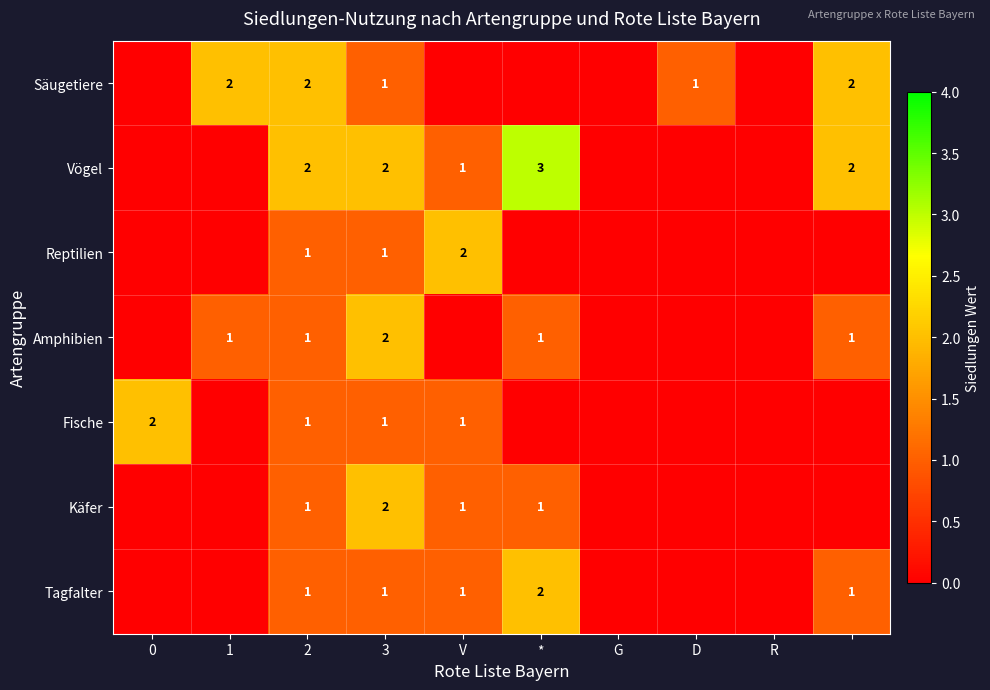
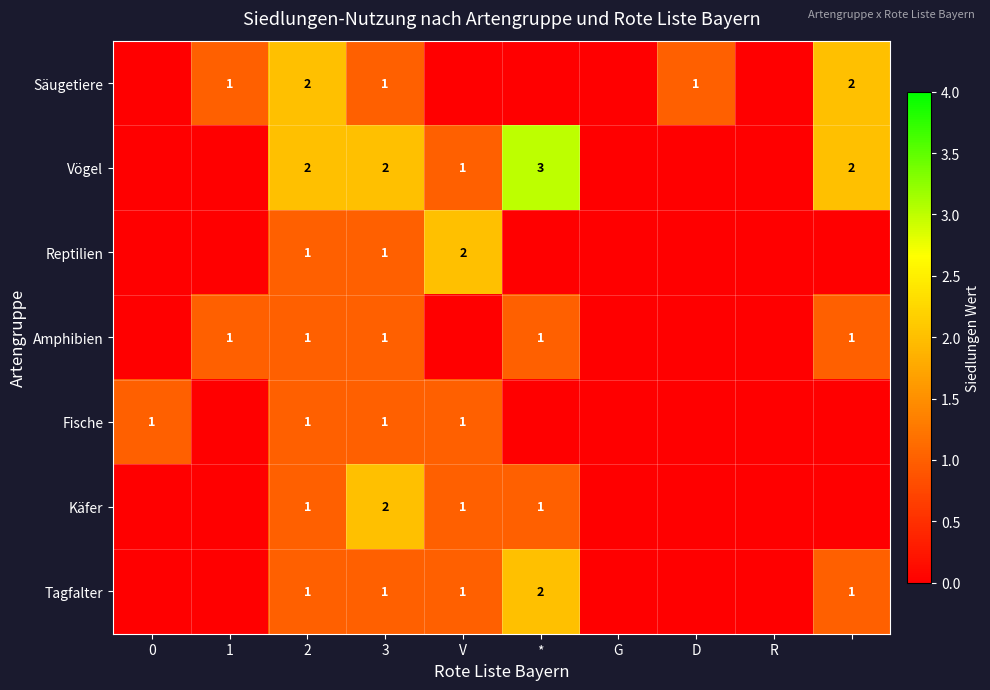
Säugetiere, 1: 2 -> 1
Amphibien, 3: 2 -> 1
Fische, 0: 2 -> 1
